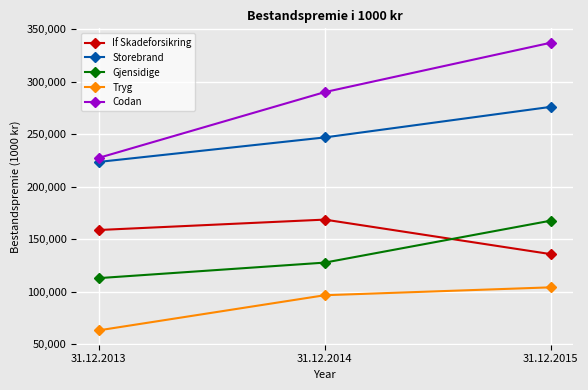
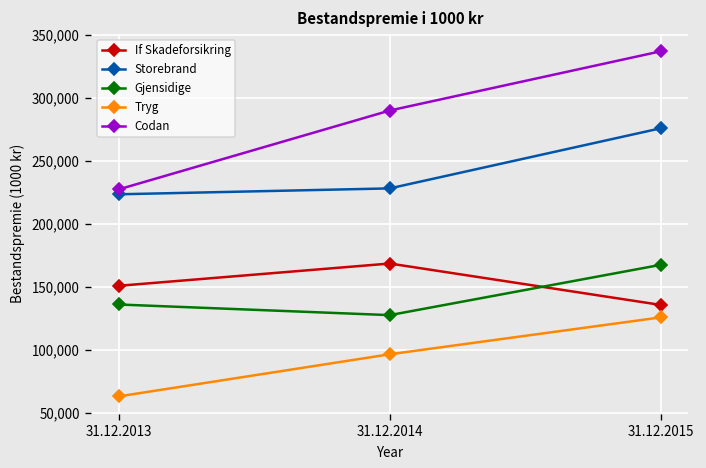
If Skadeforsikring, 31.12.2013: 159,000 -> 151,000
Gjensidige, 31.12.2013: 113,000 -> 136,000
Storebrand, 31.12.2014: 247,000 -> 228,000
Tryg, 31.12.2015: 104,000 -> 126,000
